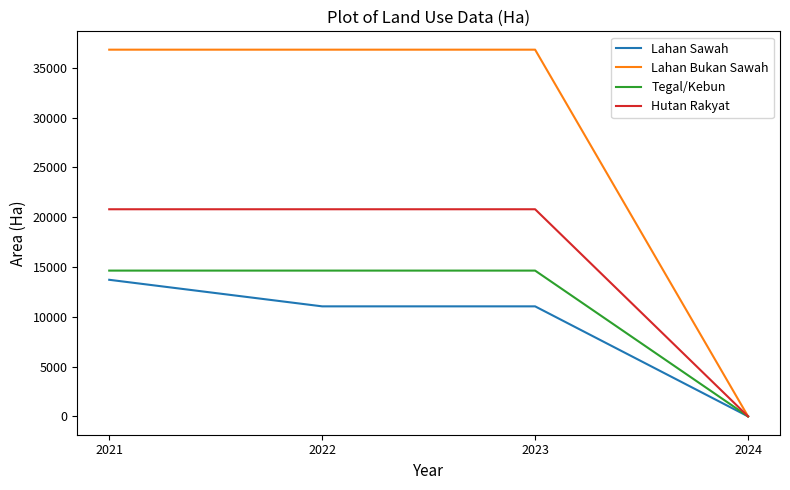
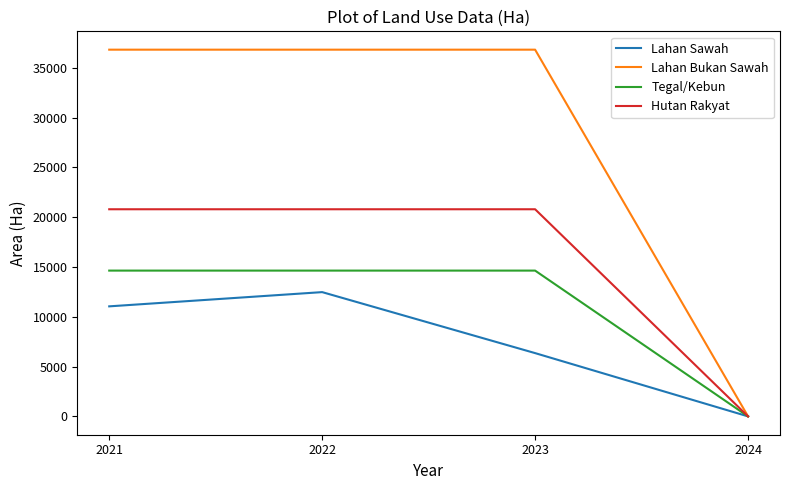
Lahan Sawah, 2021: 14000 -> 11000
Lahan Sawah, 2022: 11000 -> 12000
Lahan Sawah, 2023: 11000 -> 6000
